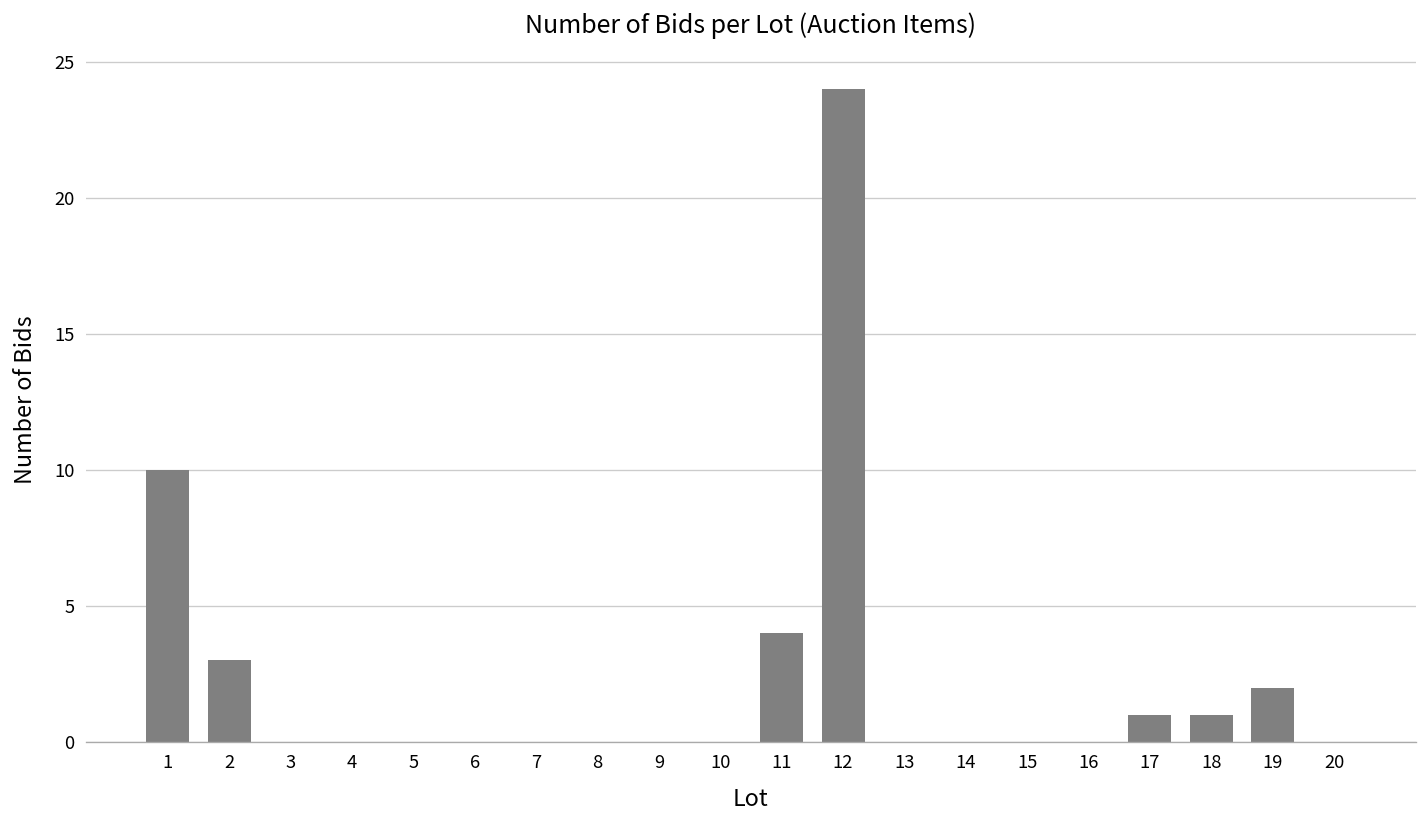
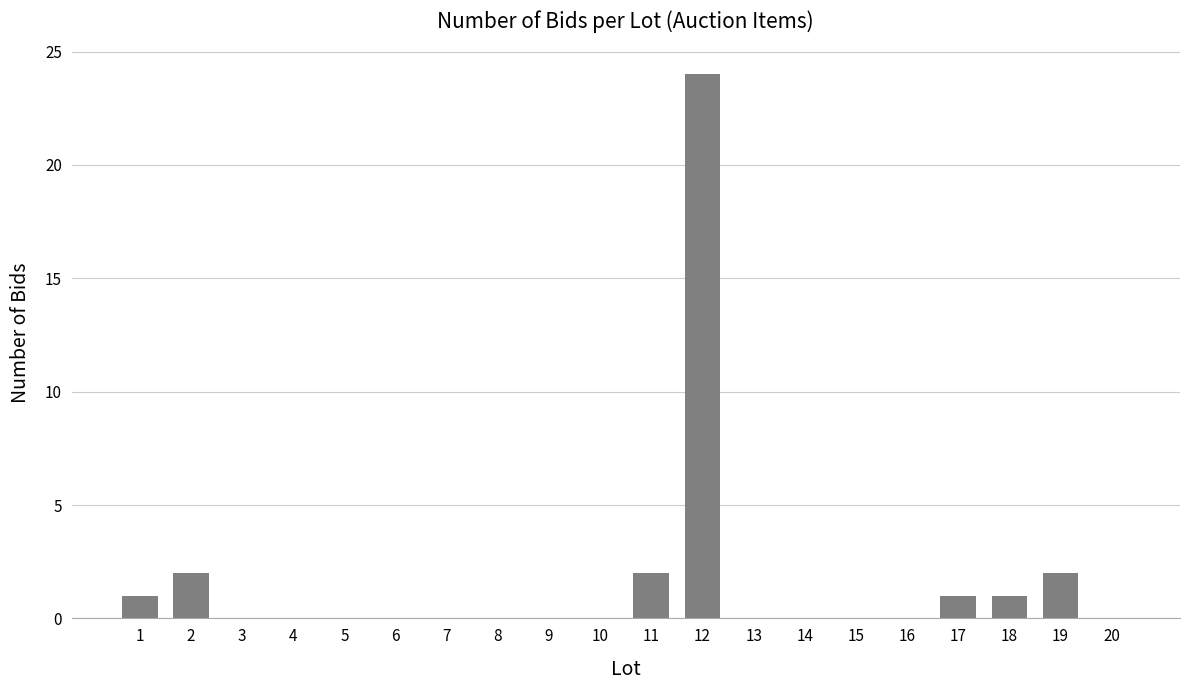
1: 10 -> 1
2: 3 -> 2
11: 4 -> 2
